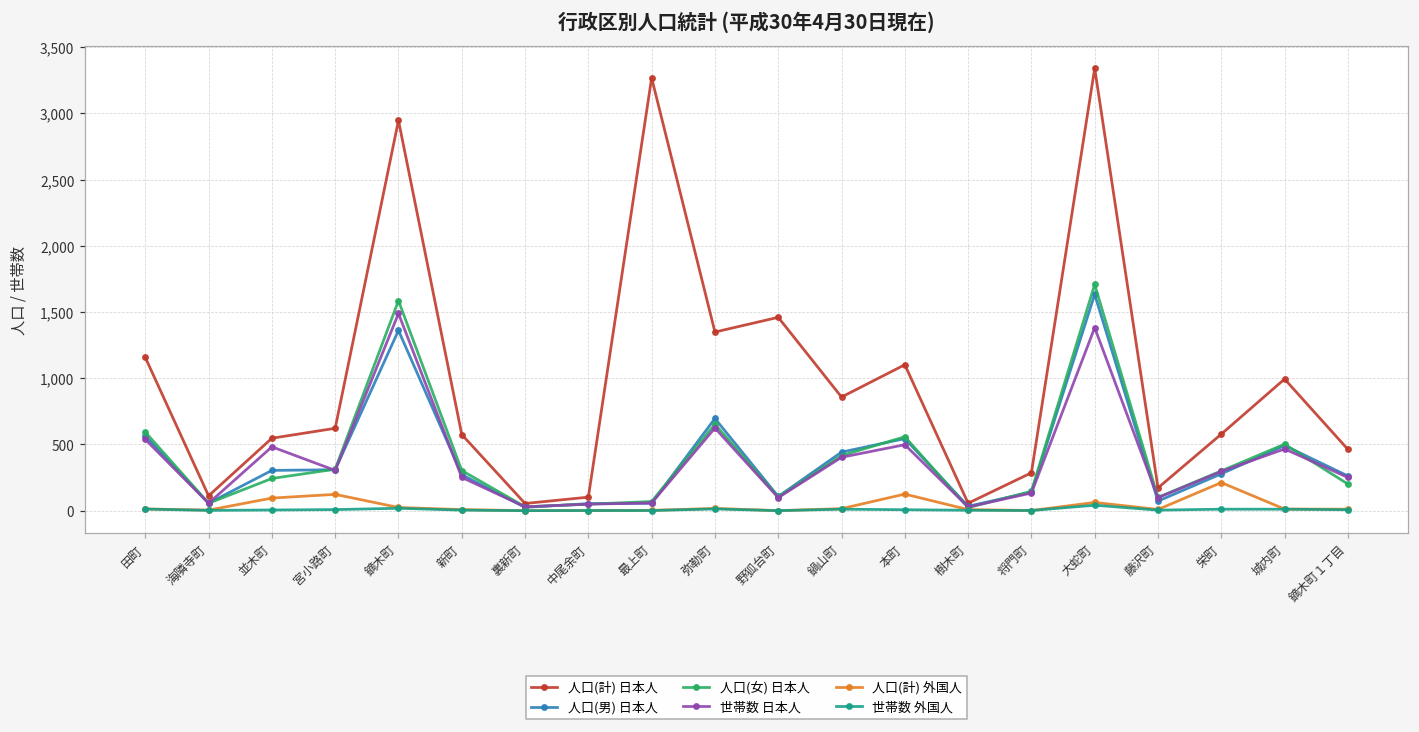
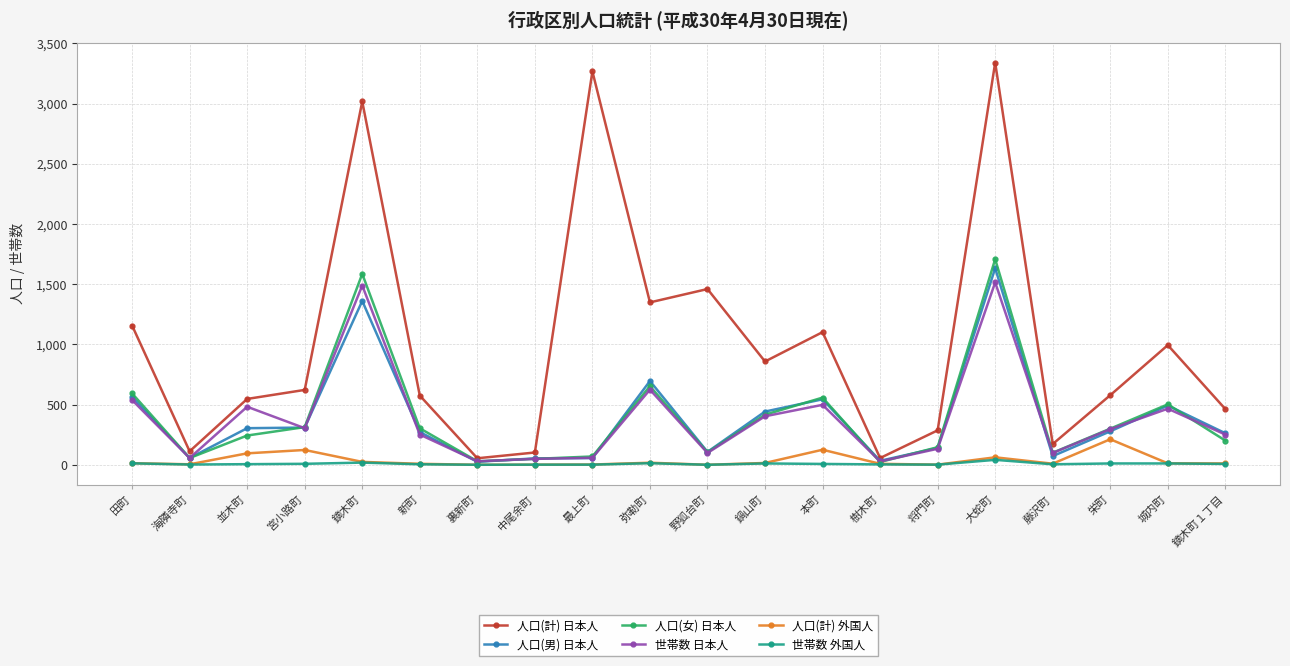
人口(計) 日本人, 鏑木町: 2,950 -> 3,020
世帯数 日本人, 大蛇町: 1,380 -> 1,520
